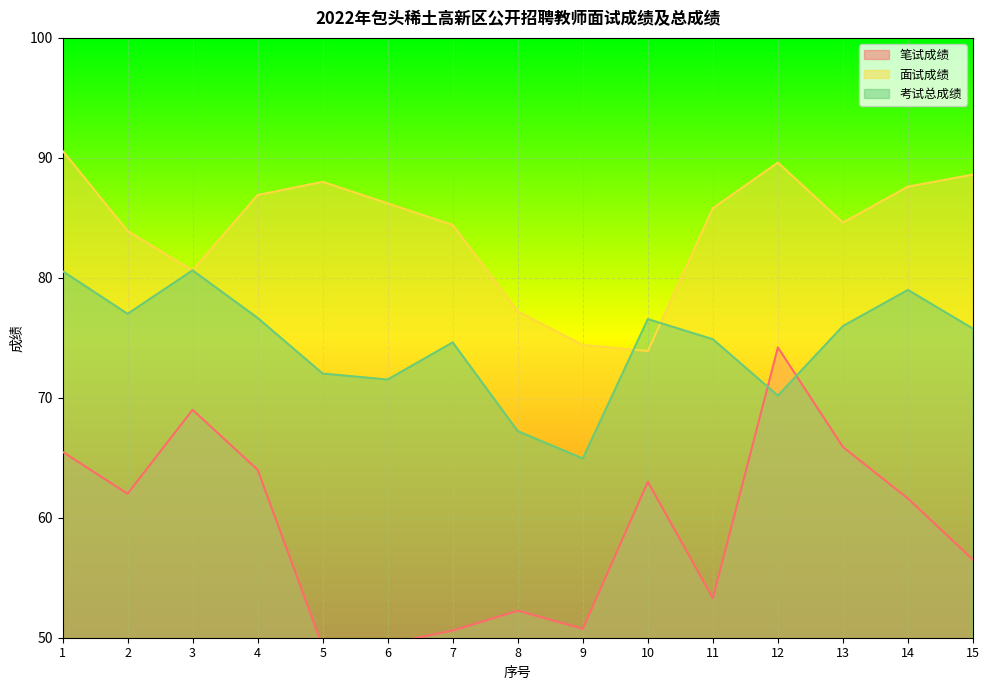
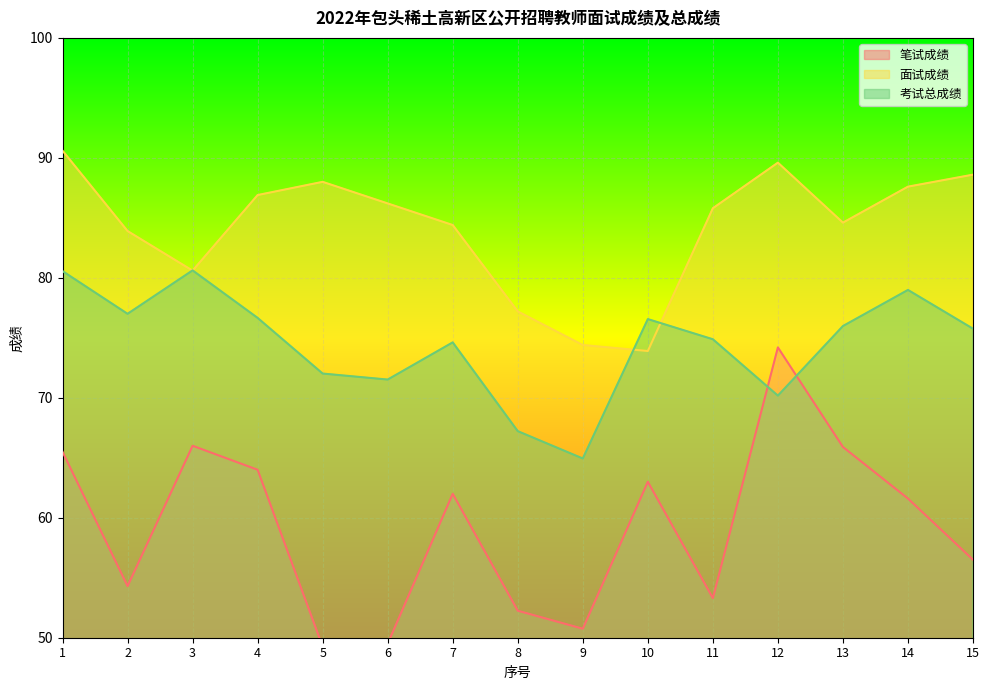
笔试成绩, 2: 62.0 -> 54.3
笔试成绩, 3: 69 -> 66
笔试成绩, 7: 50.6 -> 62.0
